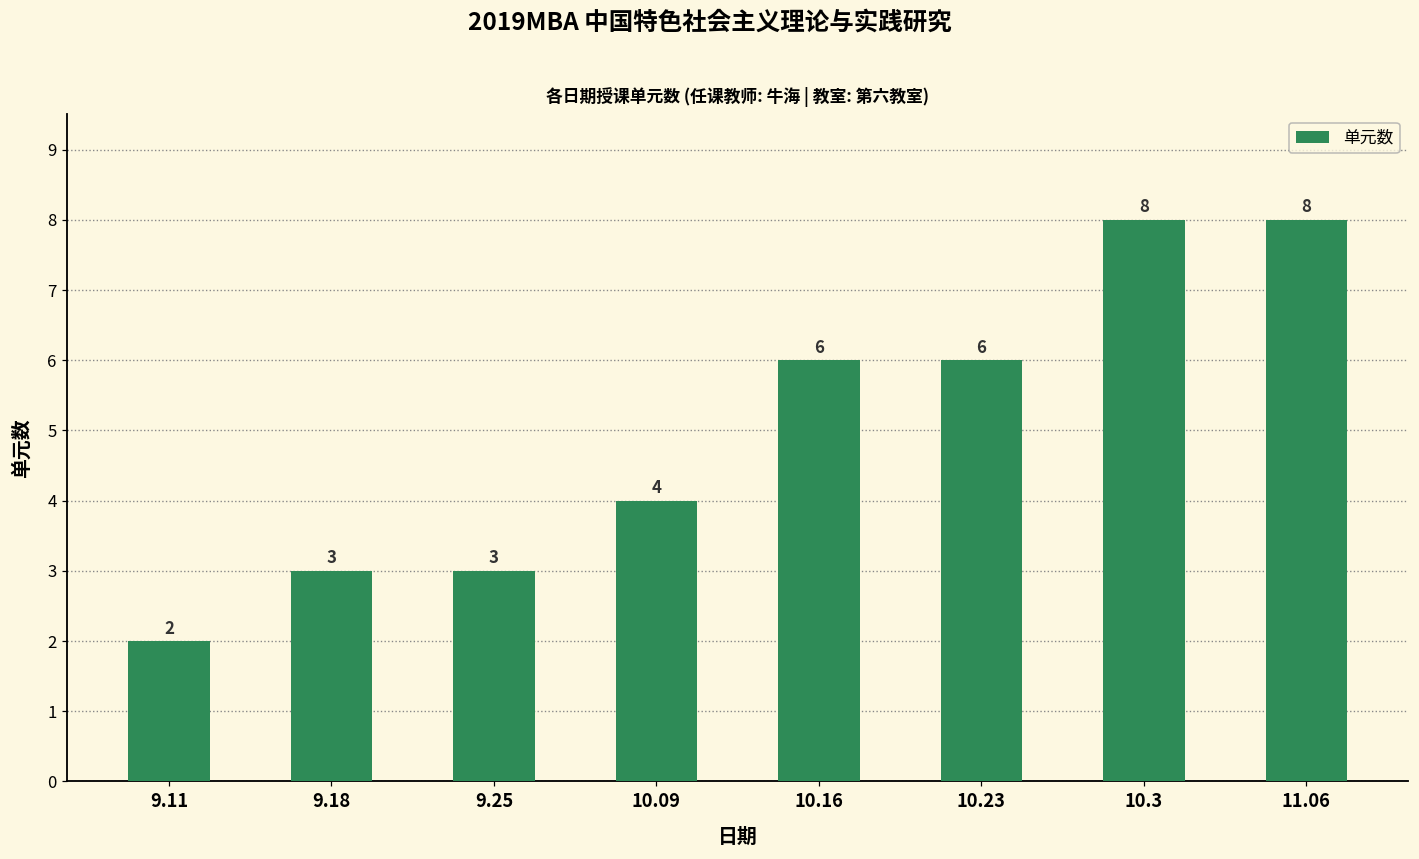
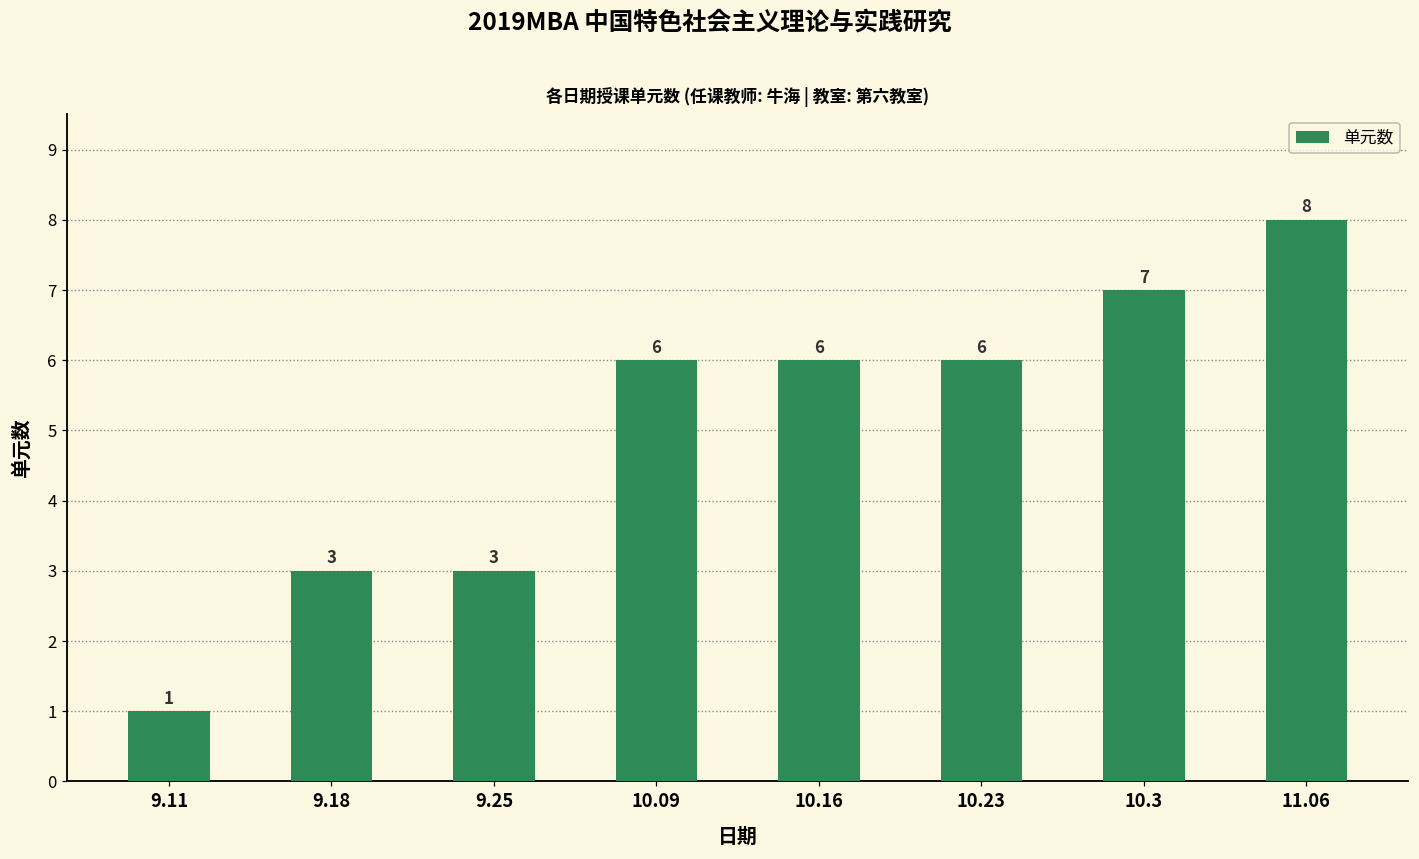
9.11: 2 -> 1
10.09: 4 -> 6
10.3: 8 -> 7
